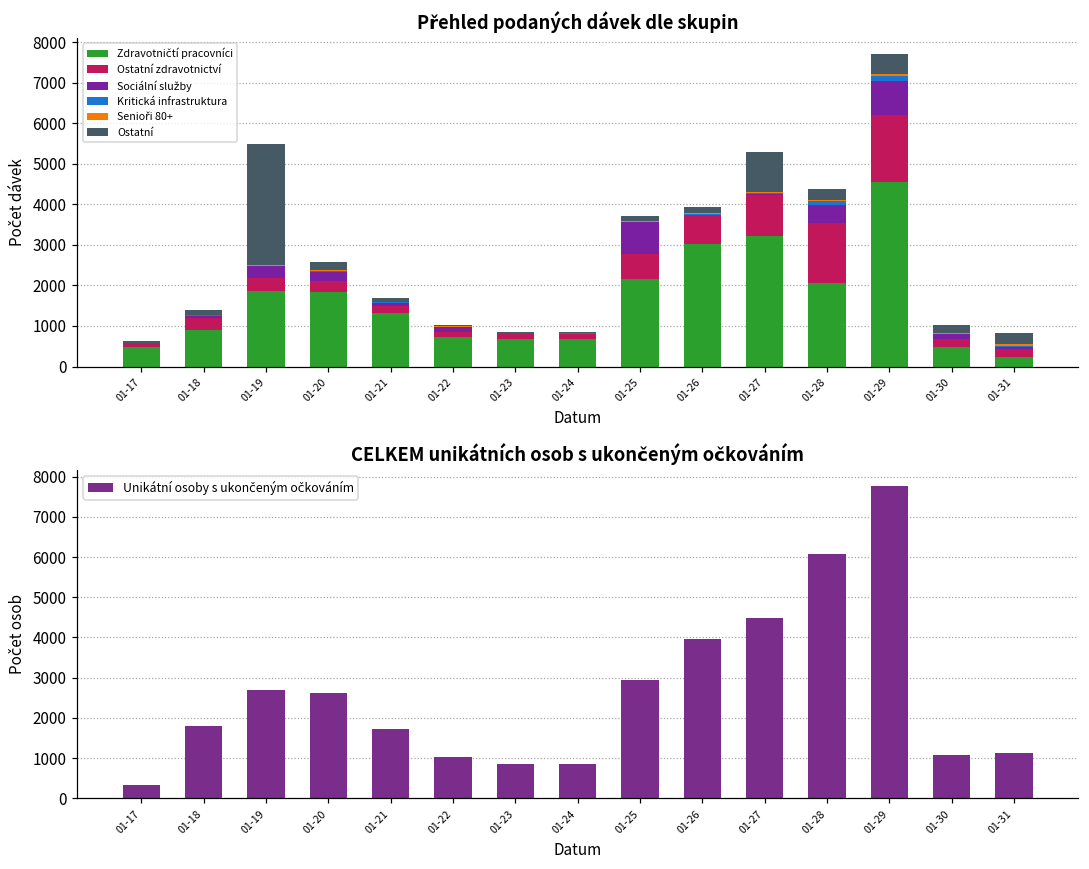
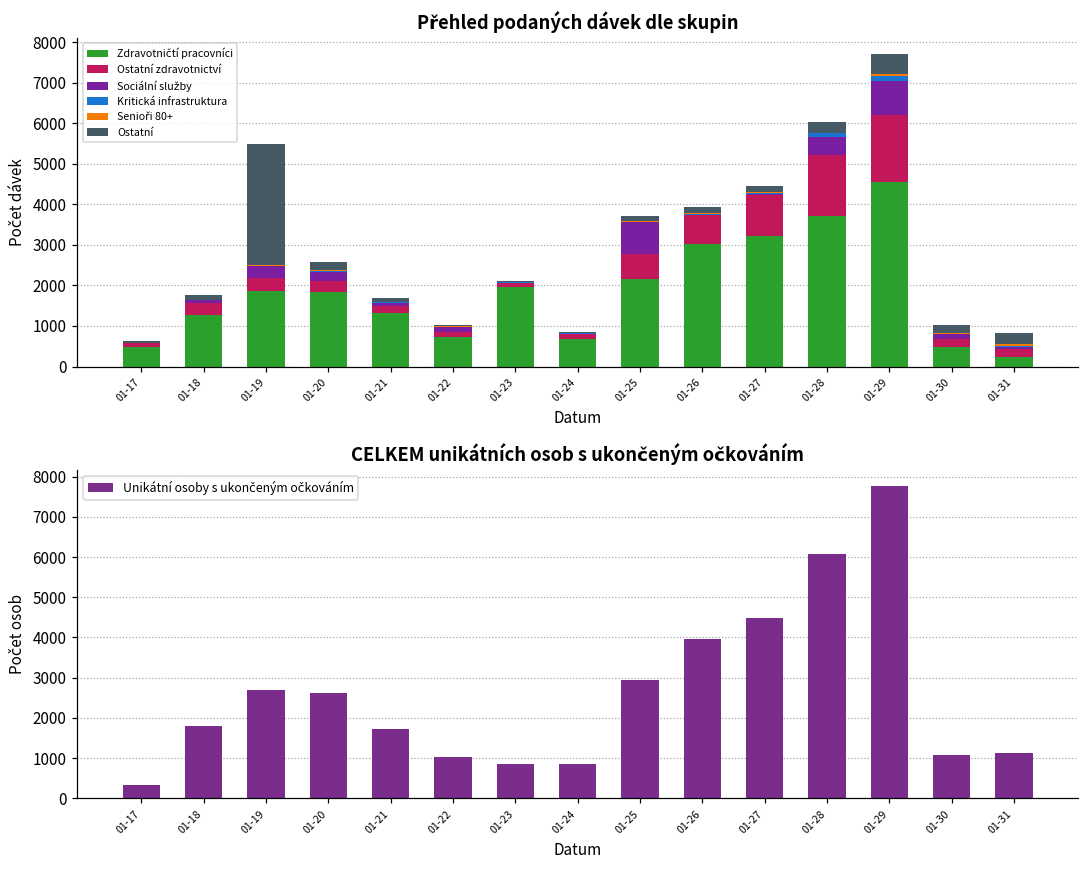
Přehled podaných dávek dle skupin, Zdravotničtí pracovníci, 01-18: 900 -> 1300
Přehled podaných dávek dle skupin, Zdravotničtí pracovníci, 01-23: 700 -> 2000
Přehled podaných dávek dle skupin, Ostatní, 01-27: 1000 -> 200
Přehled podaných dávek dle skupin, Zdravotničtí pracovníci, 01-28: 2100 -> 3700
